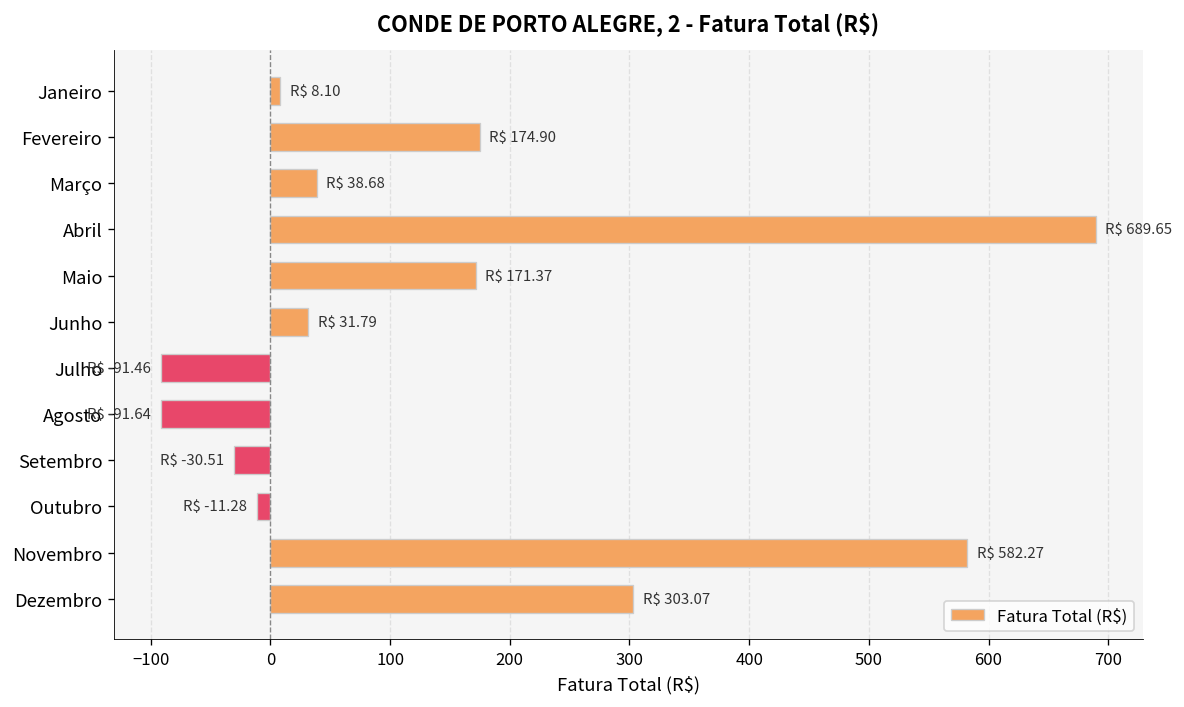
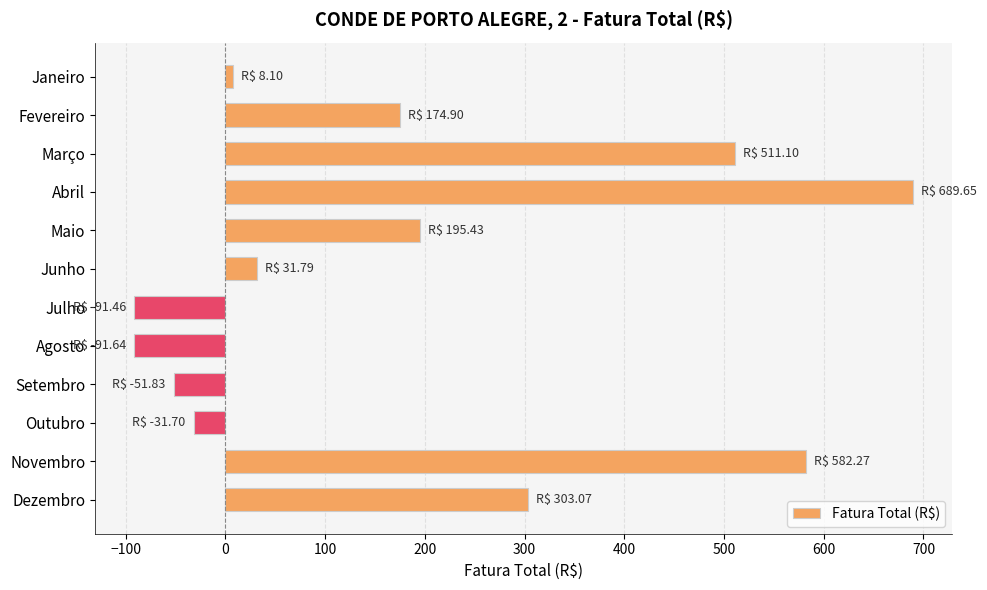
Março: 38.68 -> 511.10
Maio: 171.37 -> 195.43
Setembro: -30.51 -> -51.83
Outubro: -11.28 -> -31.70
